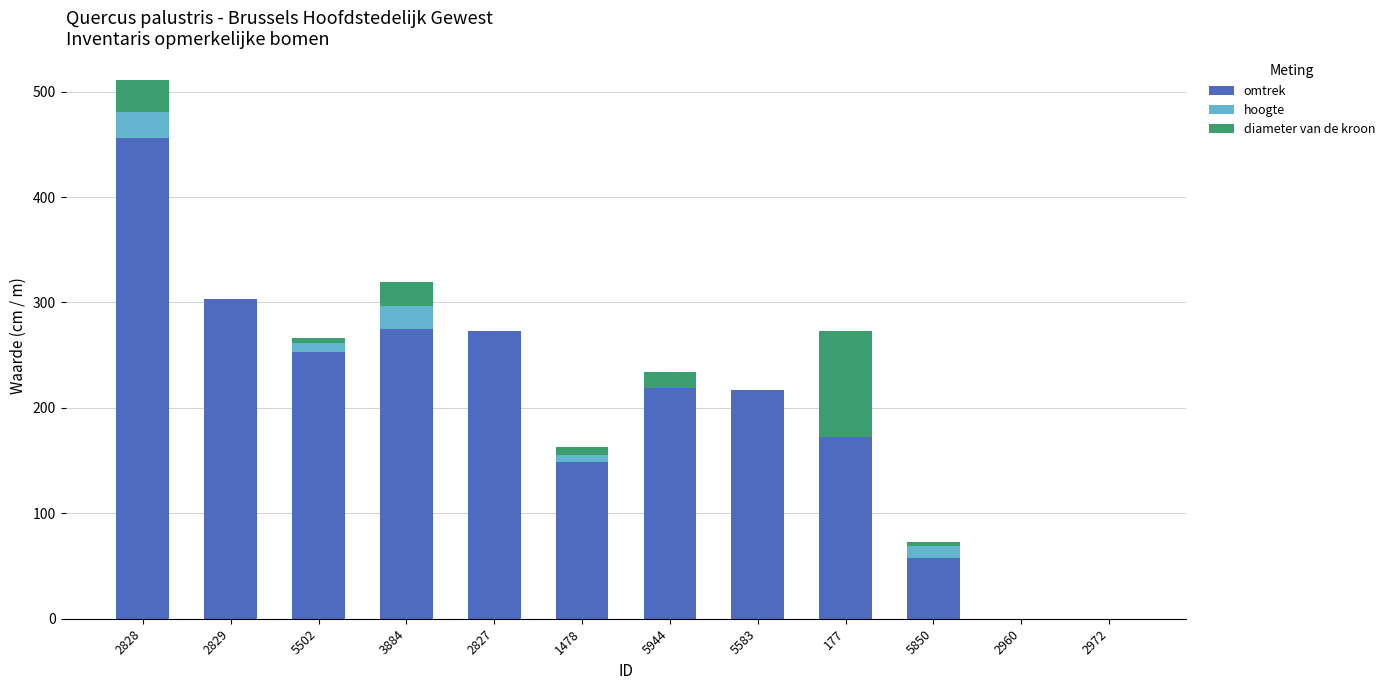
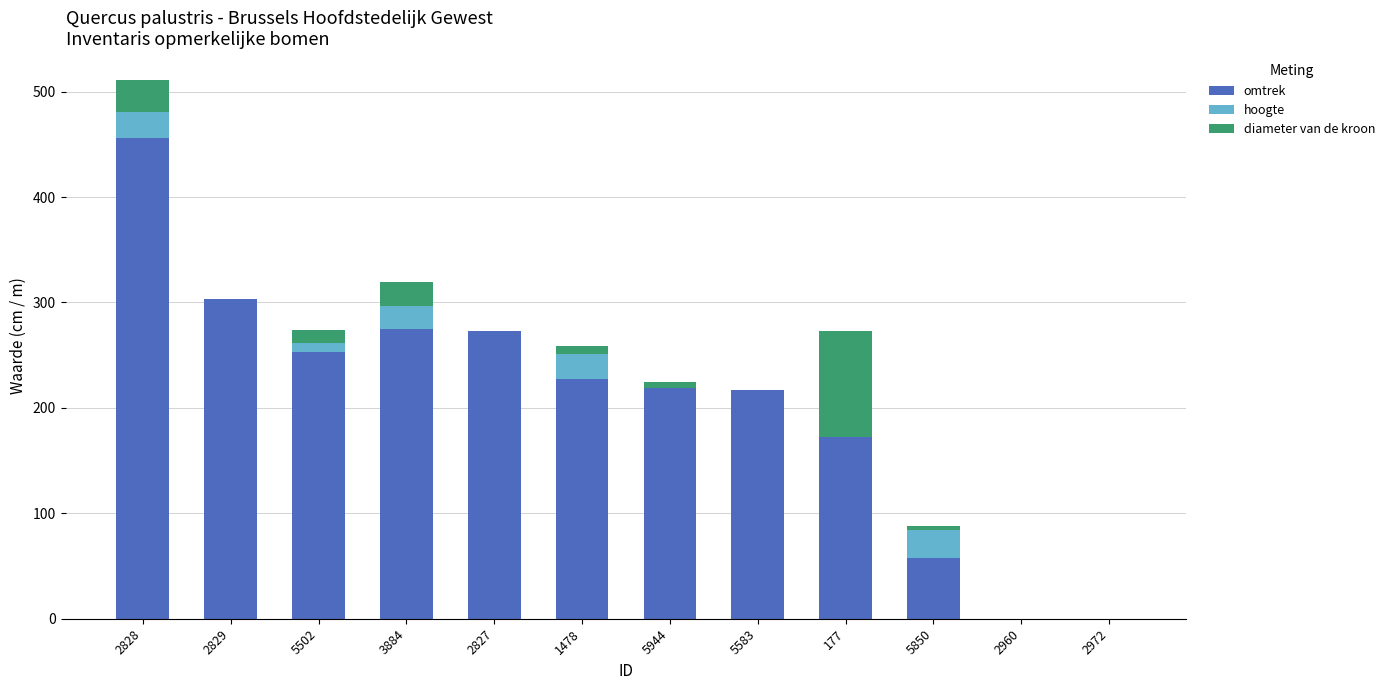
diameter van de kroon, 5502: 4 -> 12
omtrek, 1478: 149 -> 227
hoogte, 1478: 6 -> 24
diameter van de kroon, 5944: 15 -> 6
hoogte, 5850: 11 -> 26
